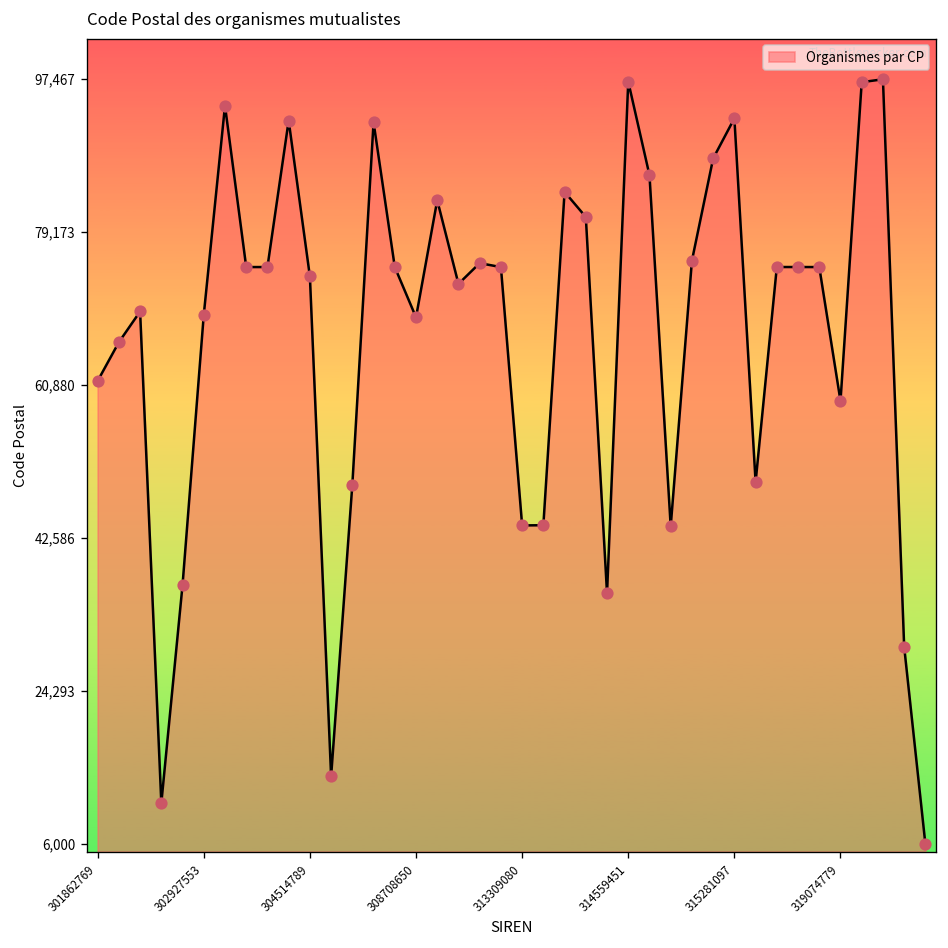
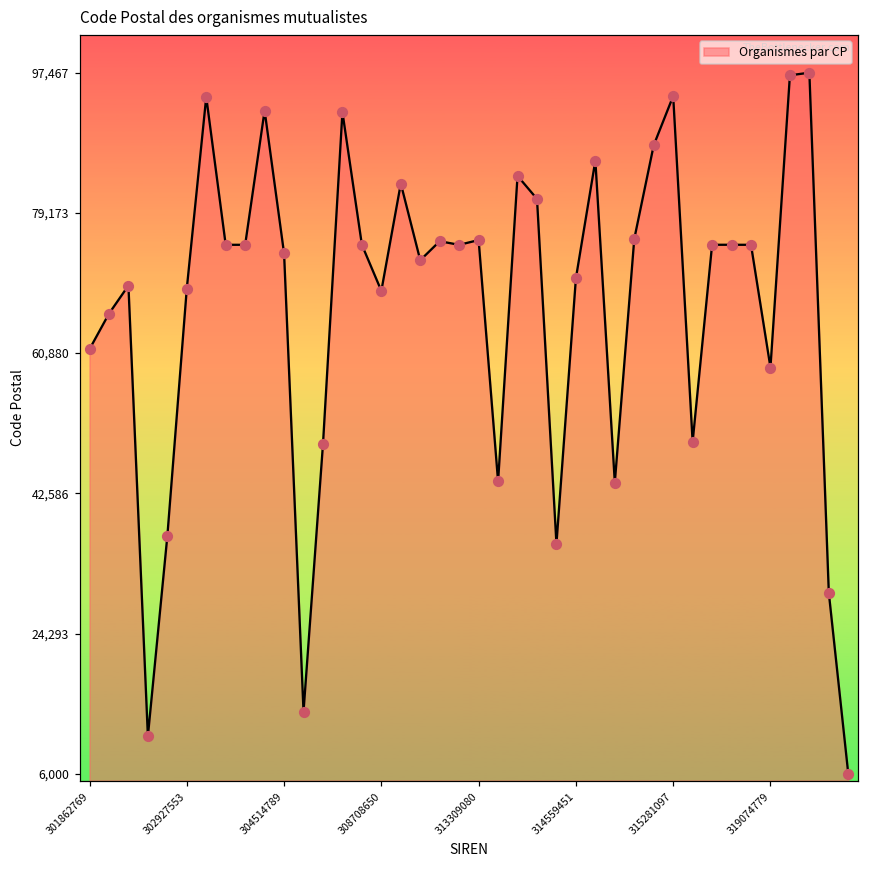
313309080: 44,000 -> 76,000
314559451: 97,000 -> 71,000
315281097: 93,000 -> 94,000
